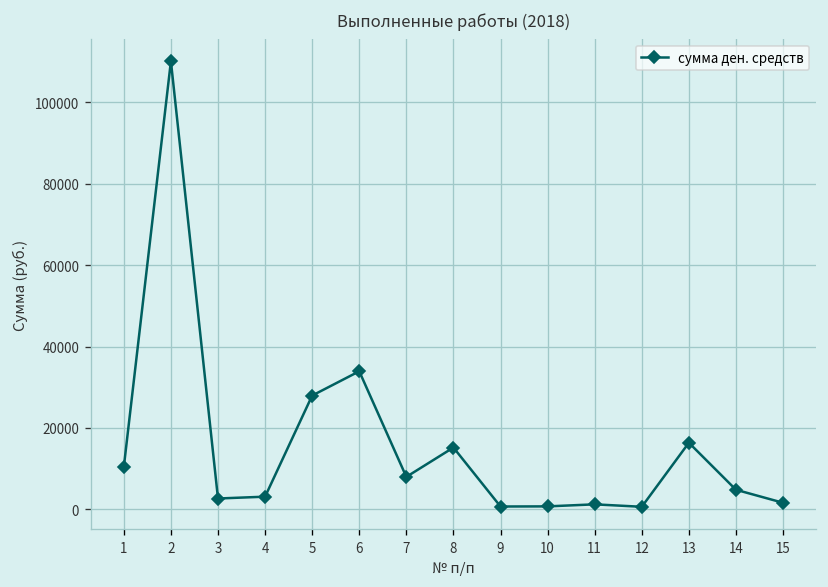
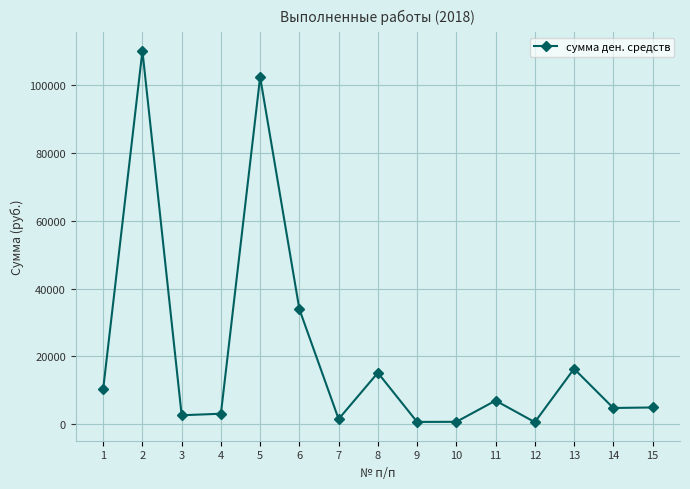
5: 28000 -> 102000
7: 8000 -> 2000
11: 1000 -> 7000
15: 2000 -> 5000
